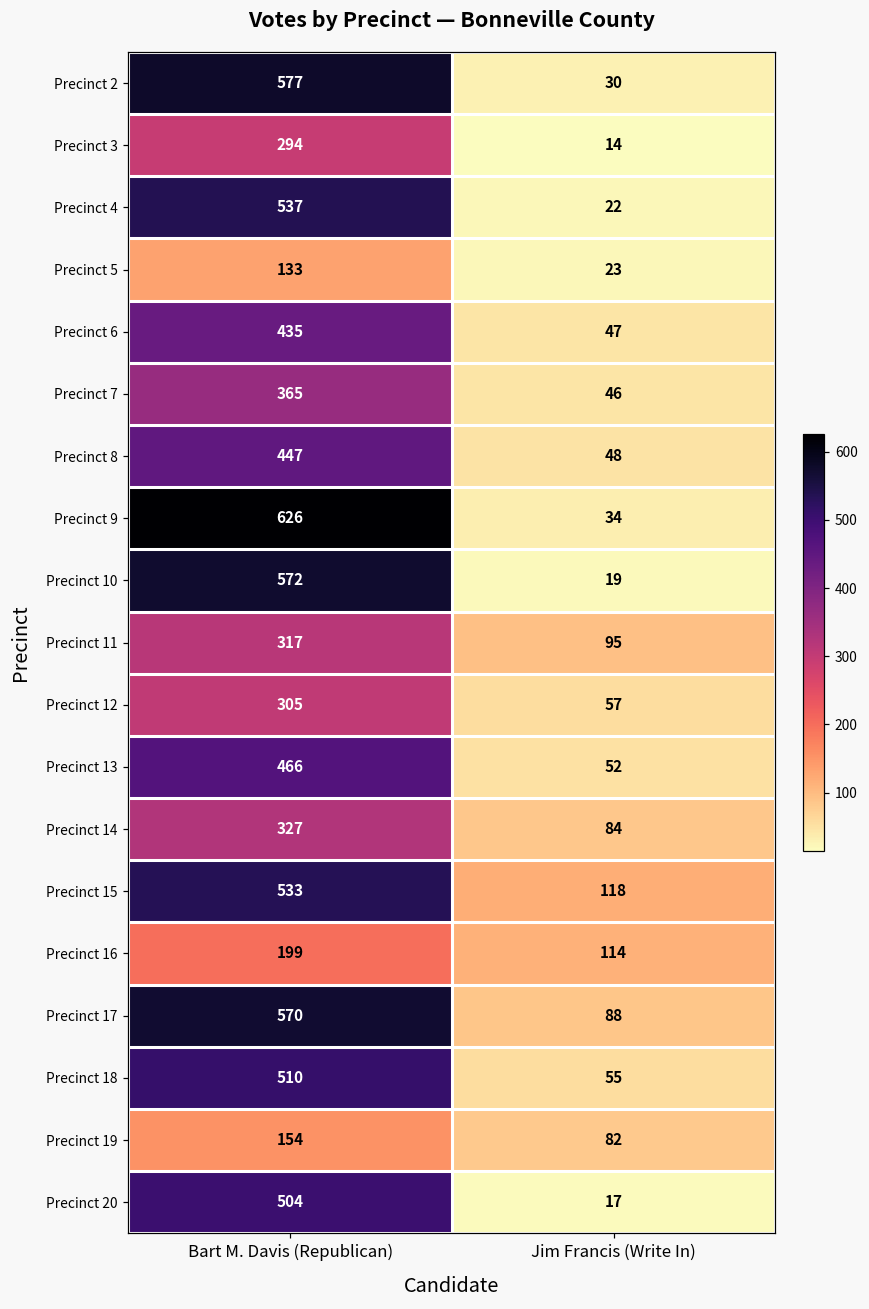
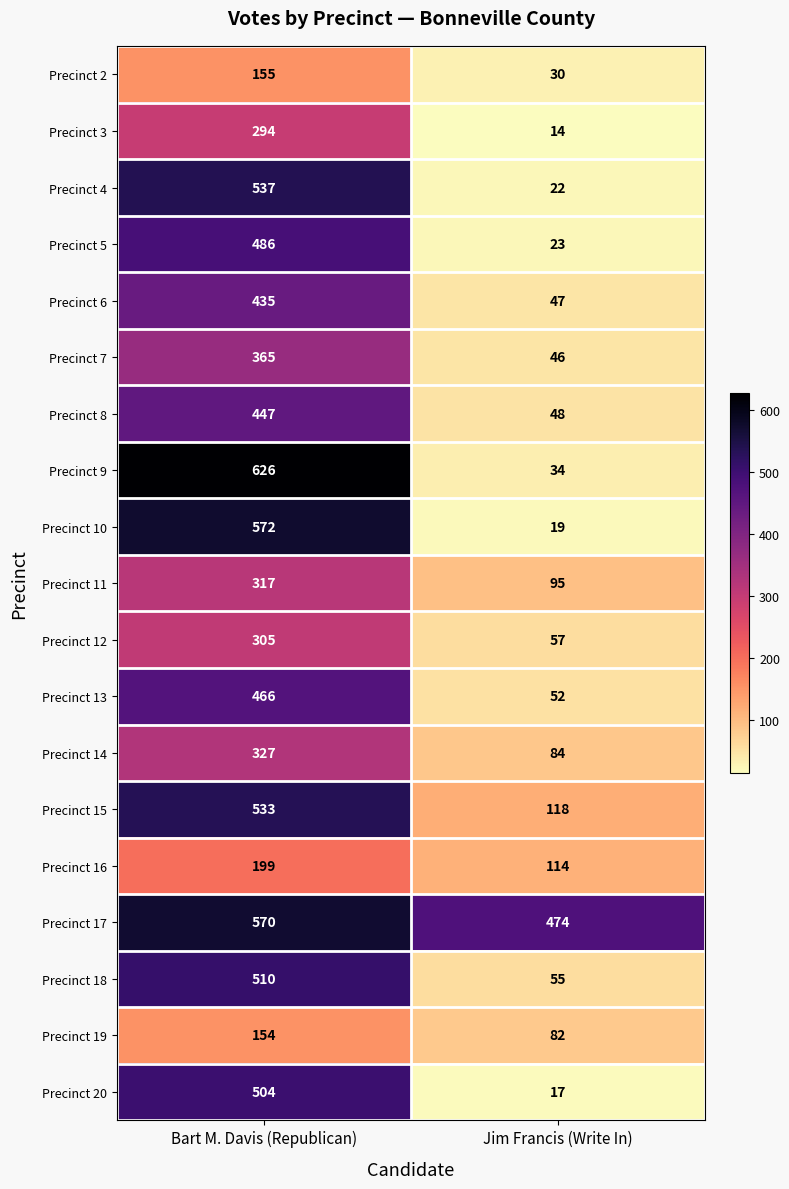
Precinct 2, Bart M. Davis (Republican): 577 -> 155
Precinct 5, Bart M. Davis (Republican): 133 -> 486
Precinct 17, Jim Francis (Write In): 88 -> 474
